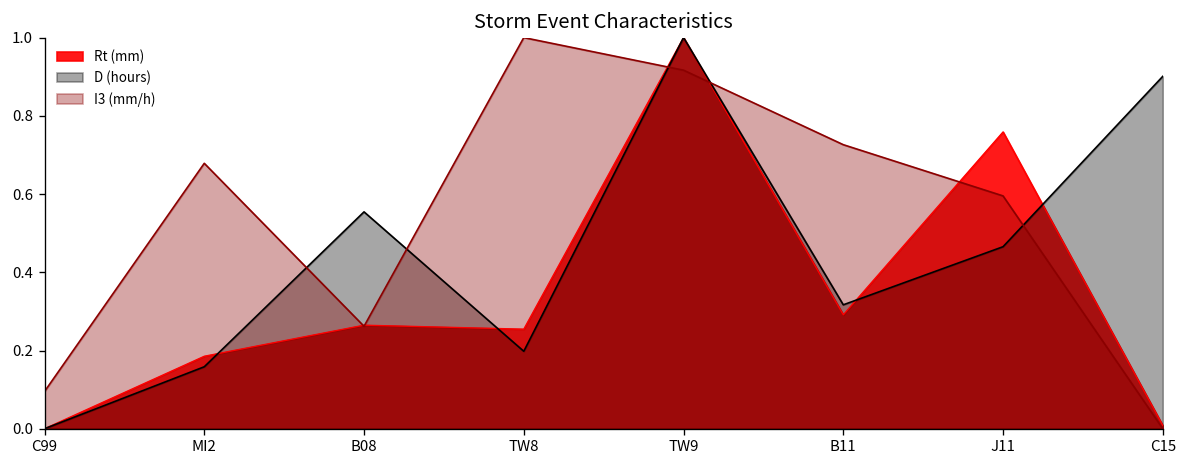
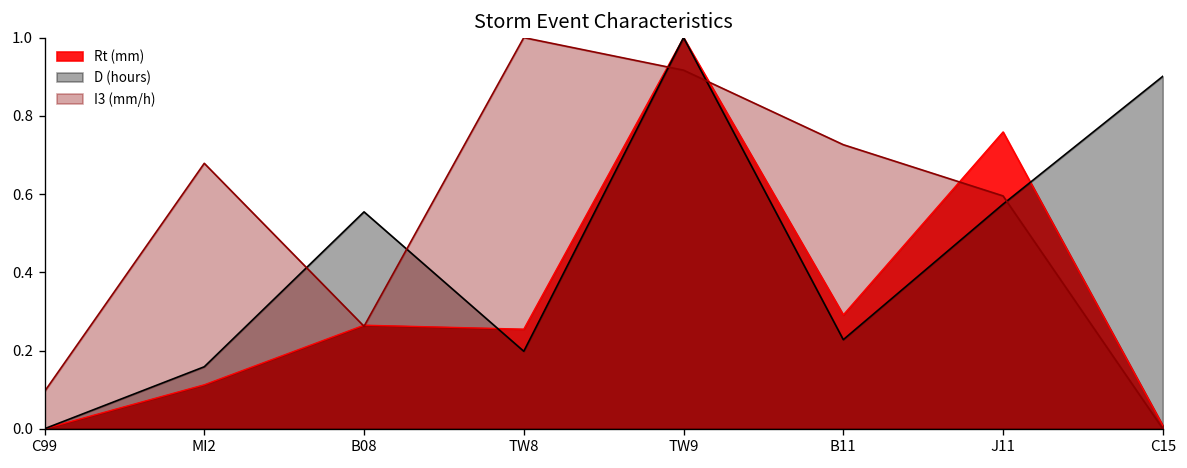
Rt (mm), MI2: 0.19 -> 0.11
D (hours), B11: 0.32 -> 0.23
D (hours), J11: 0.47 -> 0.57
